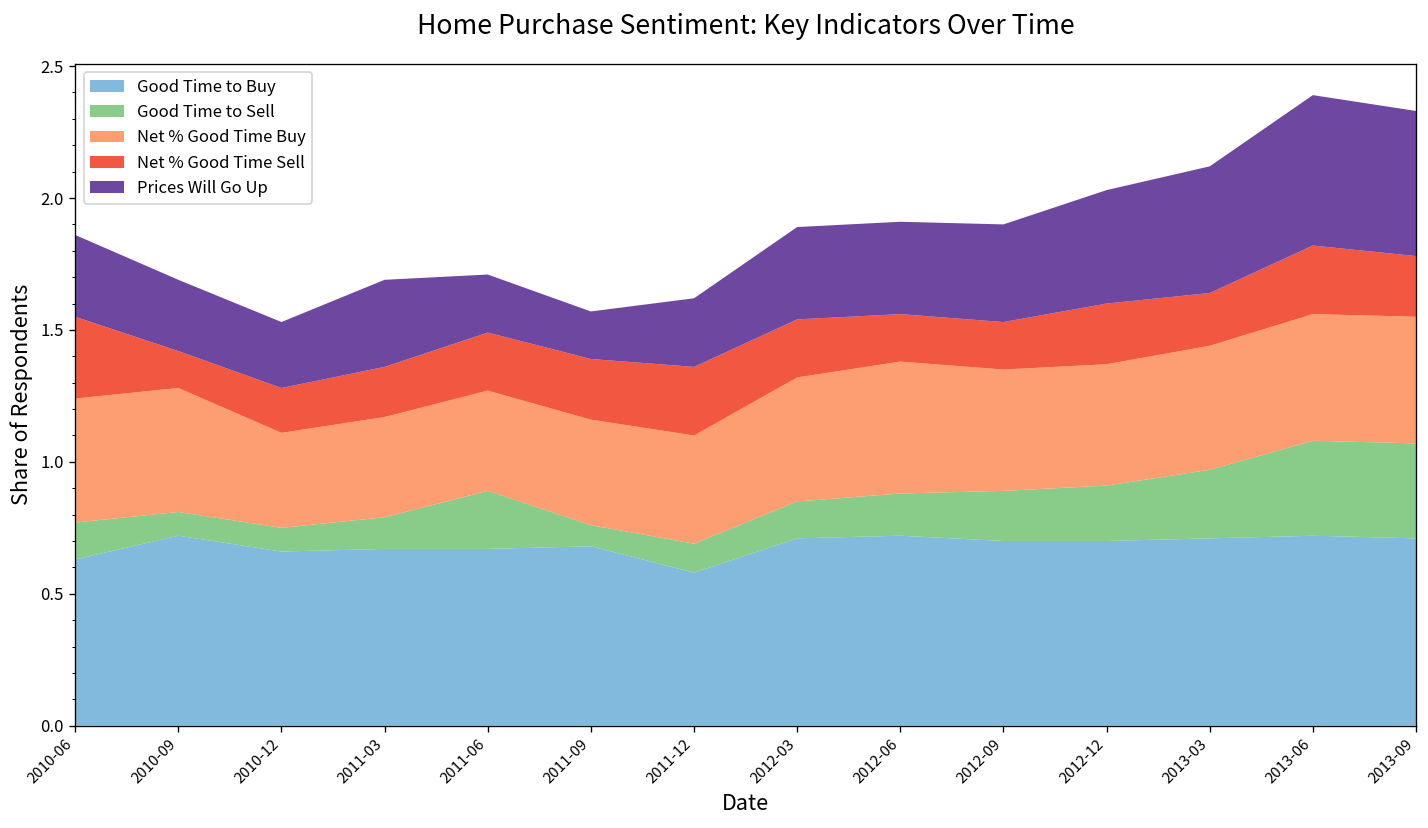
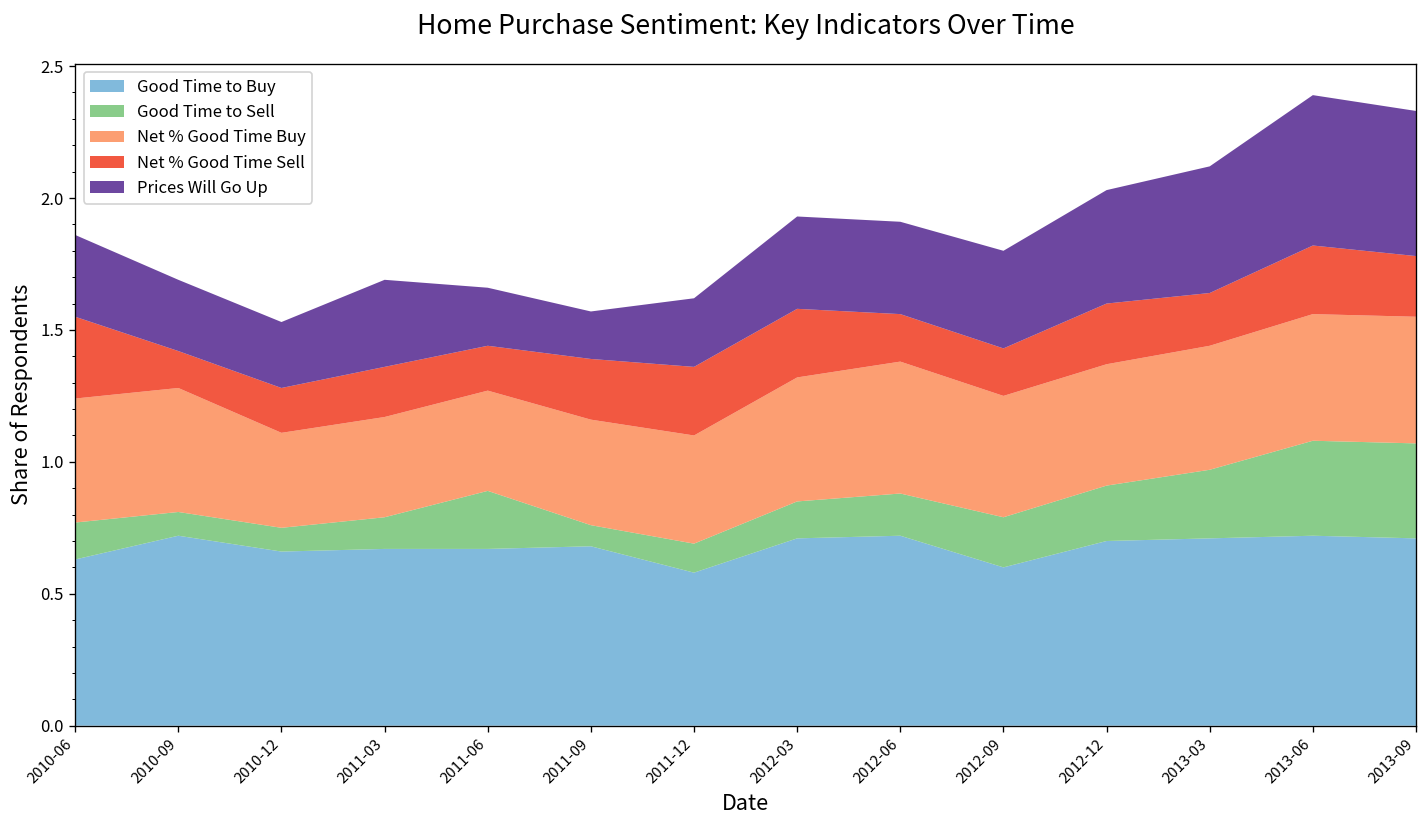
Net % Good Time Sell, 2011-06: 0.22 -> 0.17
Net % Good Time Sell, 2012-03: 0.22 -> 0.26
Good Time to Buy, 2012-09: 0.7 -> 0.6
